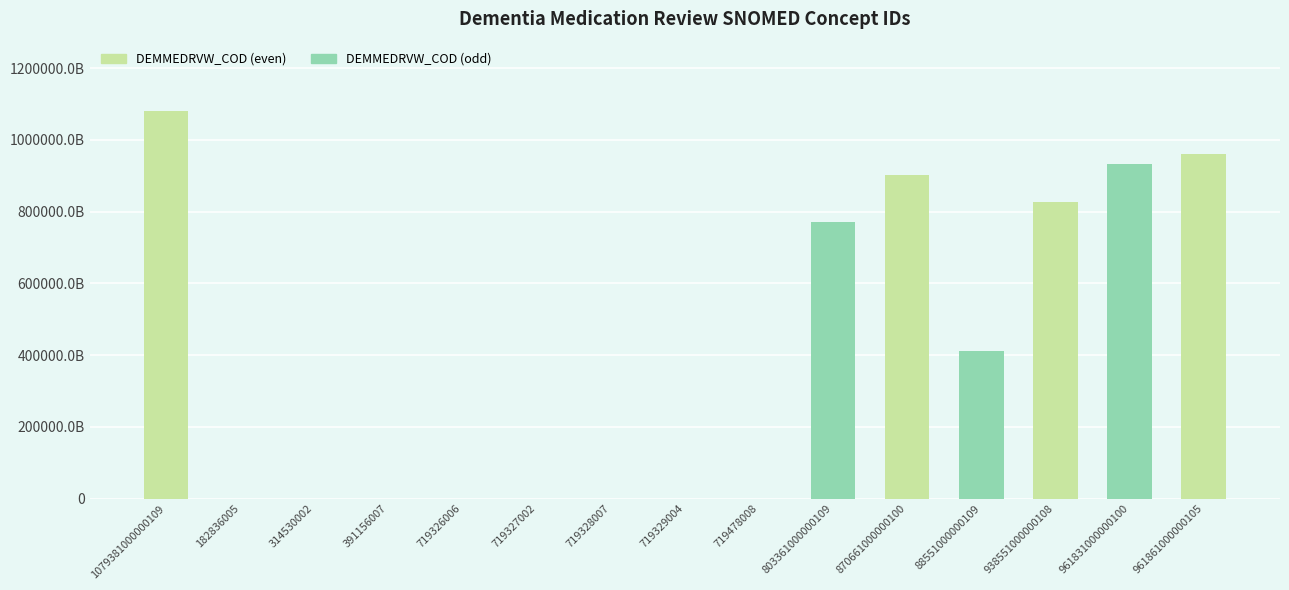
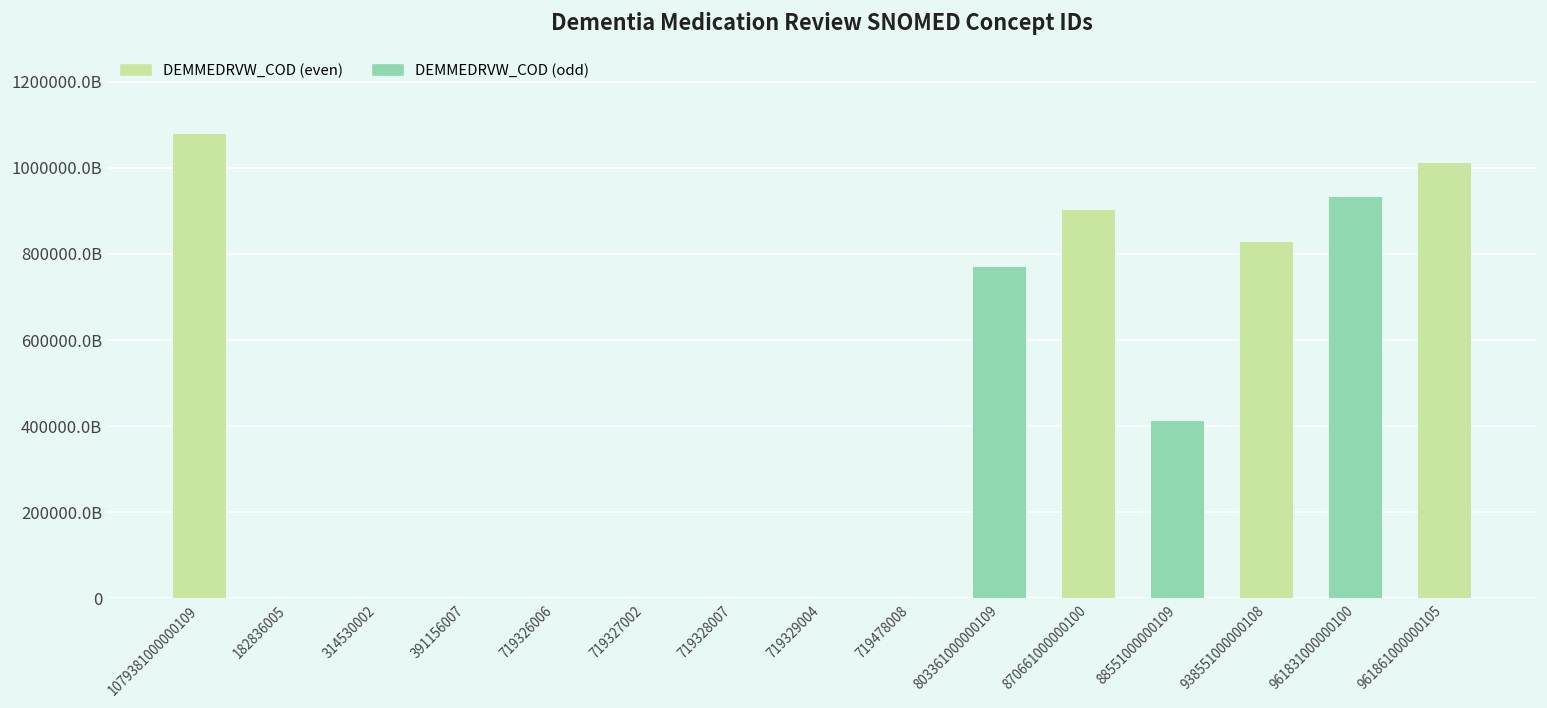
961861000000105: 960000000000000 -> 1010000000000000
